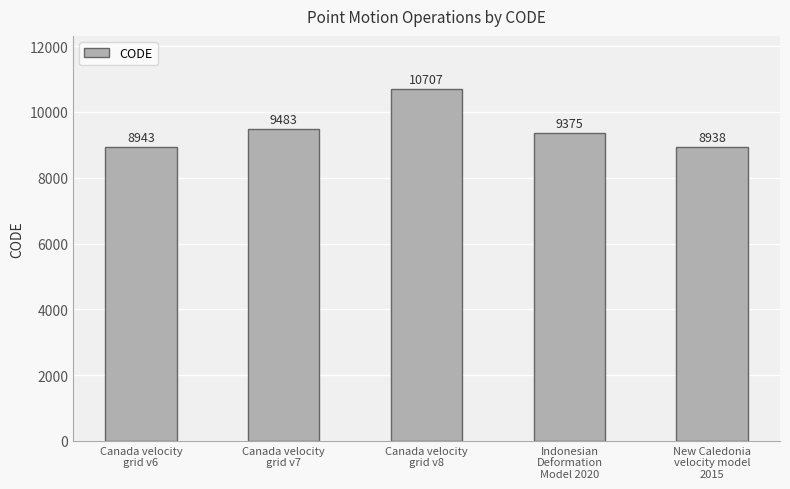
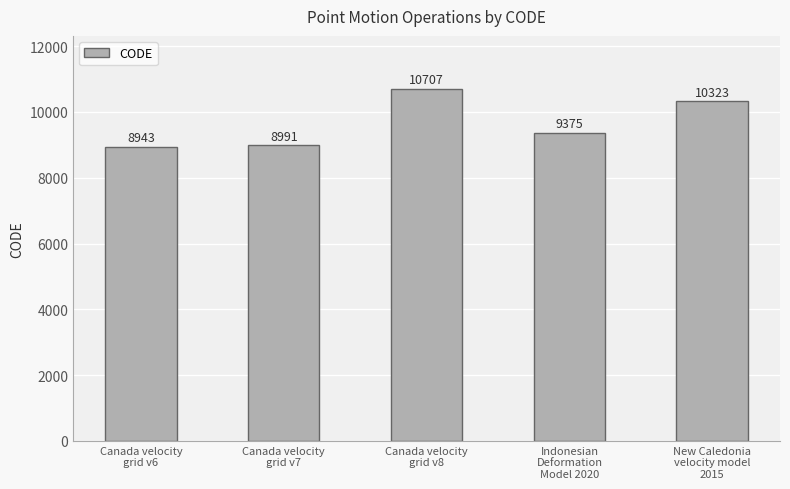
Canada velocity grid v7: 9483 -> 8991
New Caledonia velocity model 2015: 8938 -> 10323
